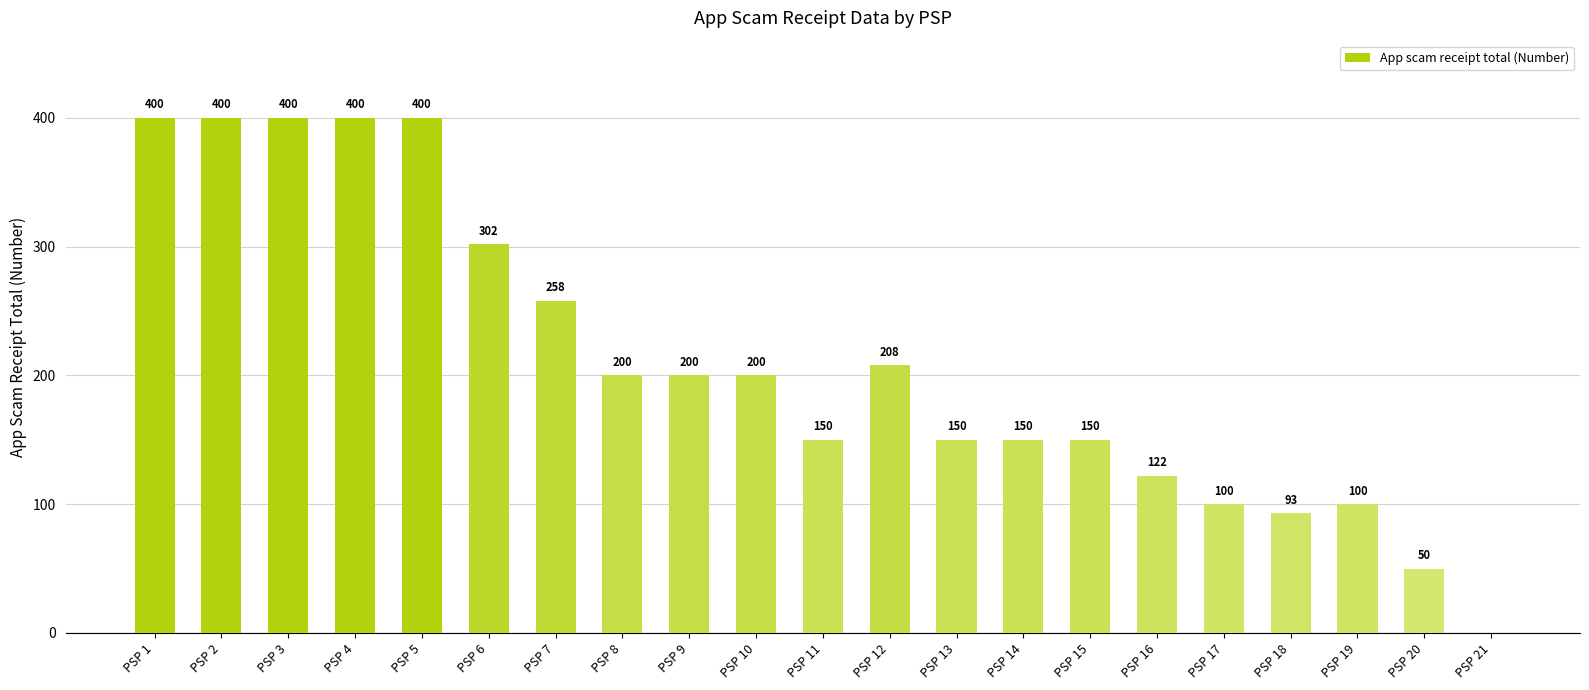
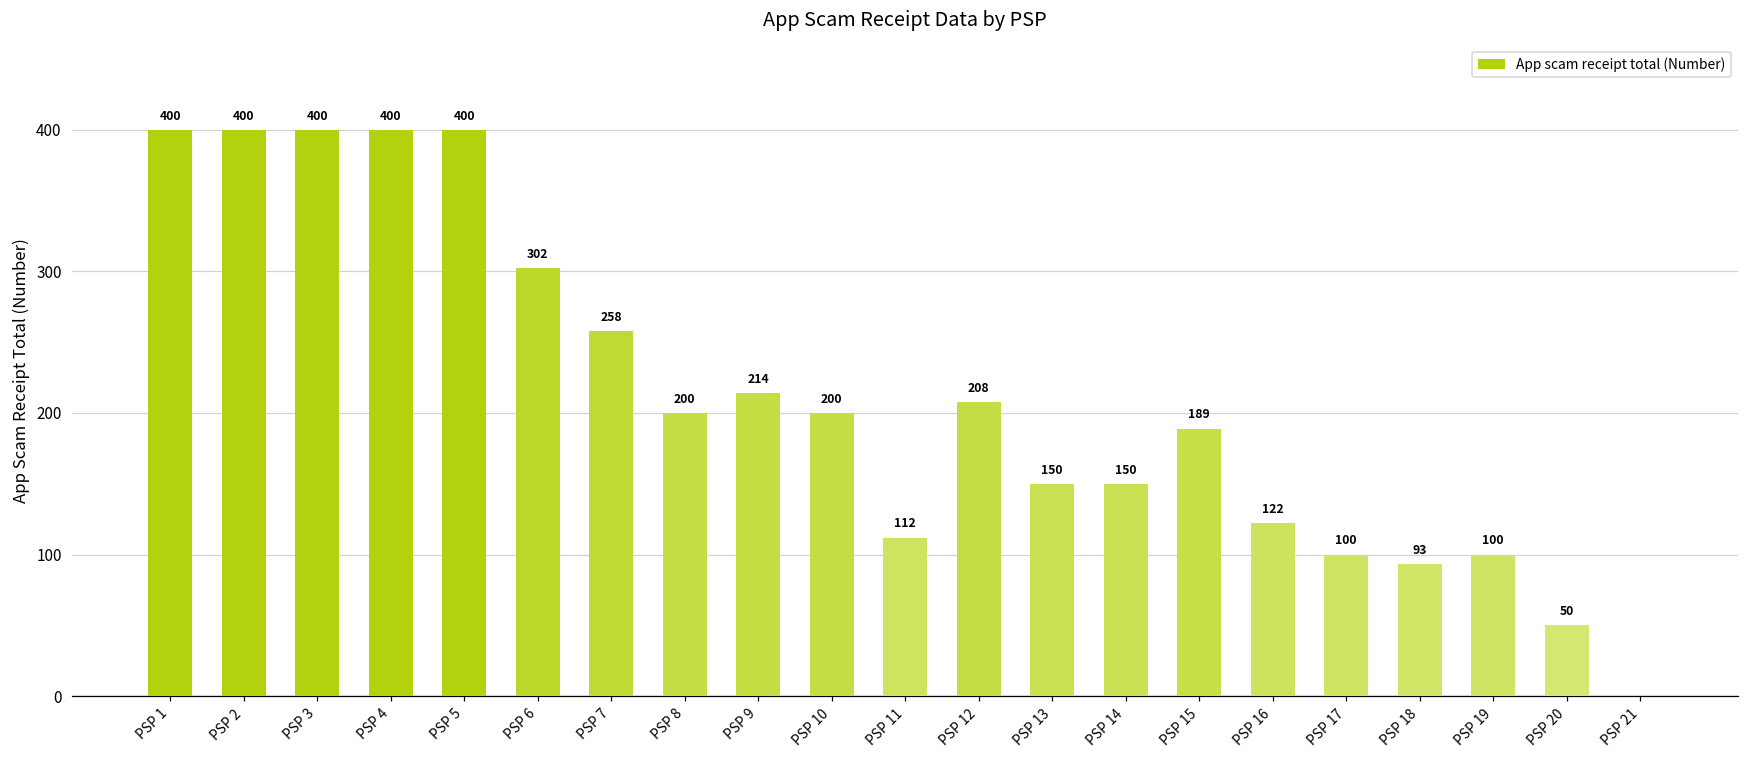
PSP 9: 200 -> 214
PSP 11: 150 -> 112
PSP 15: 150 -> 189
